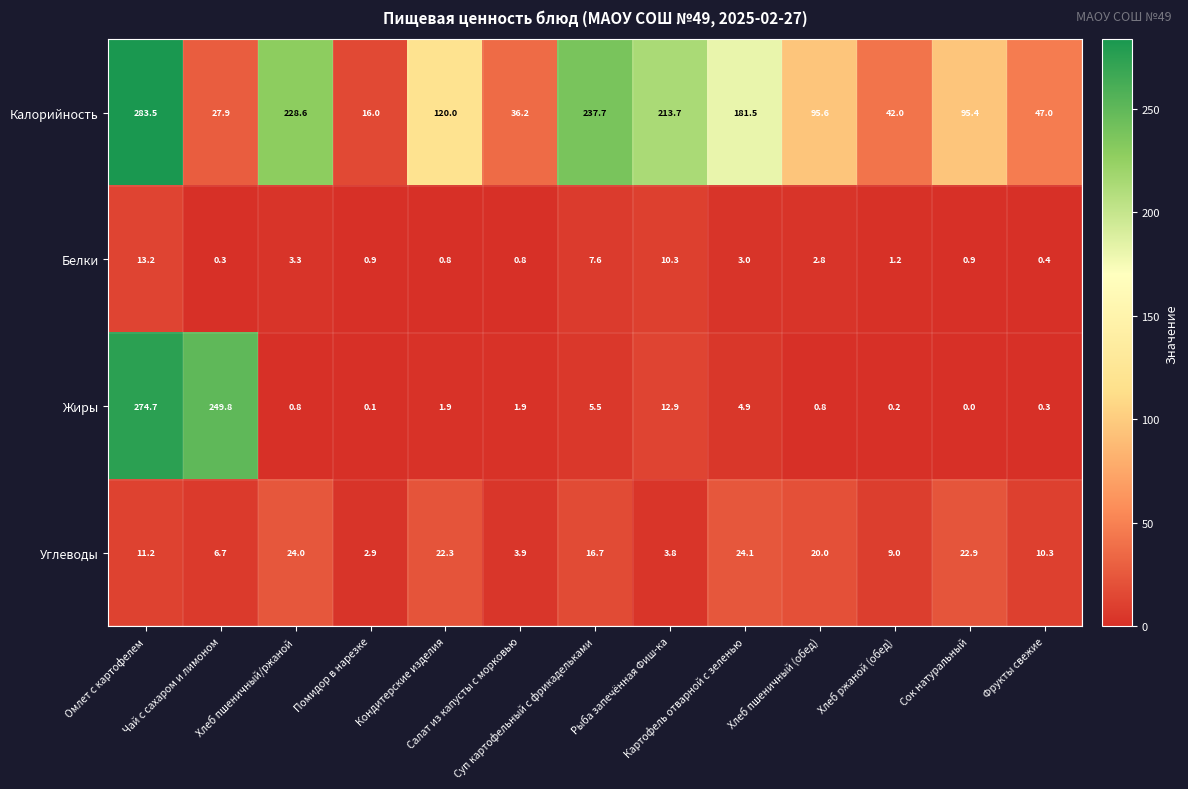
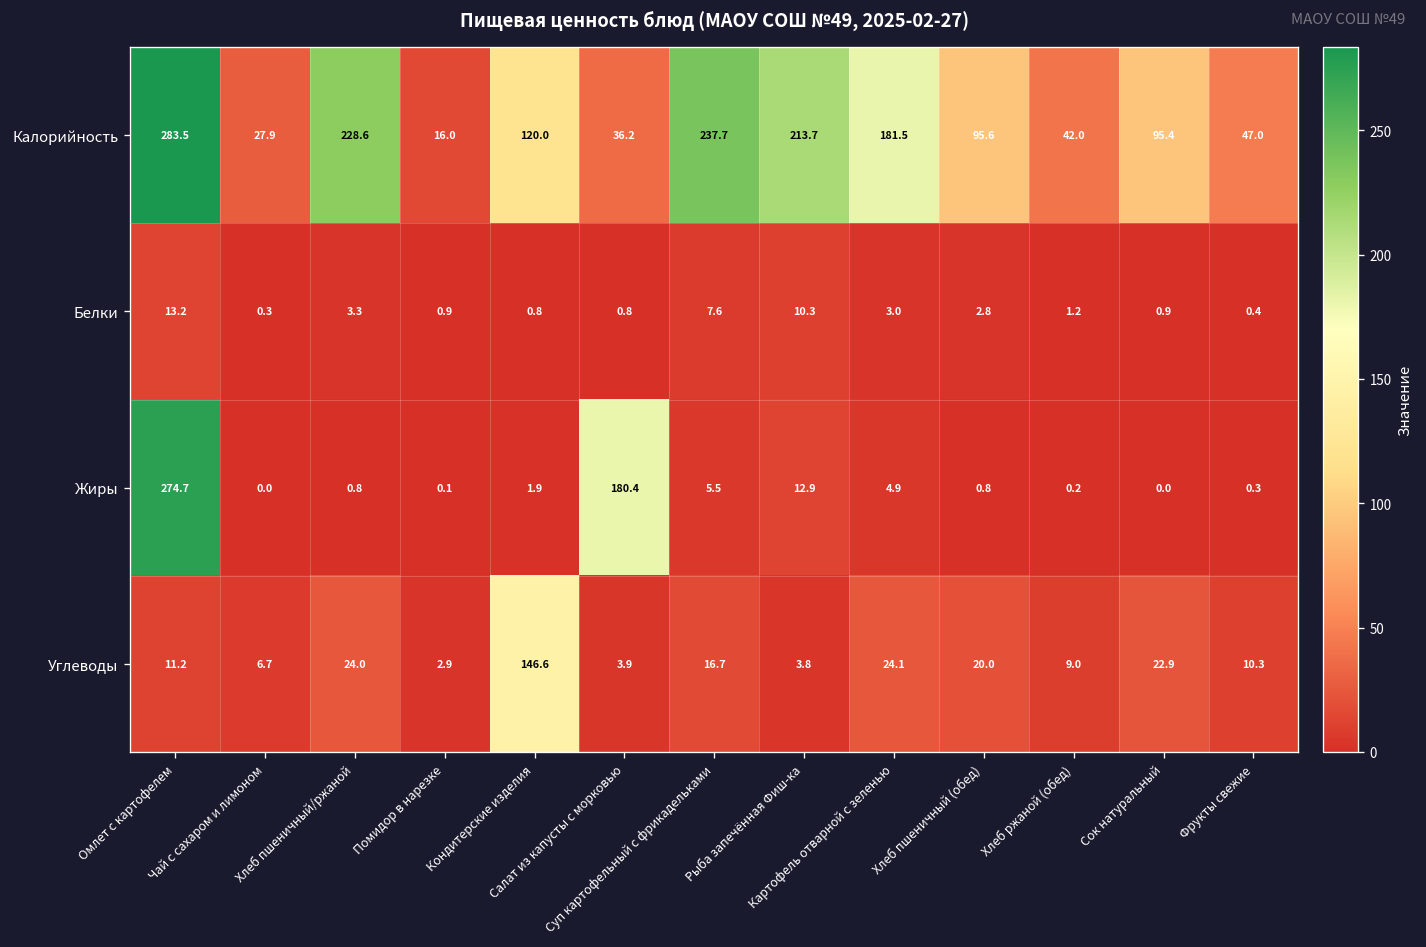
Жиры, Чай с сахаром и лимоном: 249.8 -> 0.0
Жиры, Салат из капусты с морковью: 1.9 -> 180.4
Углеводы, Кондитерские изделия: 22.3 -> 146.6
